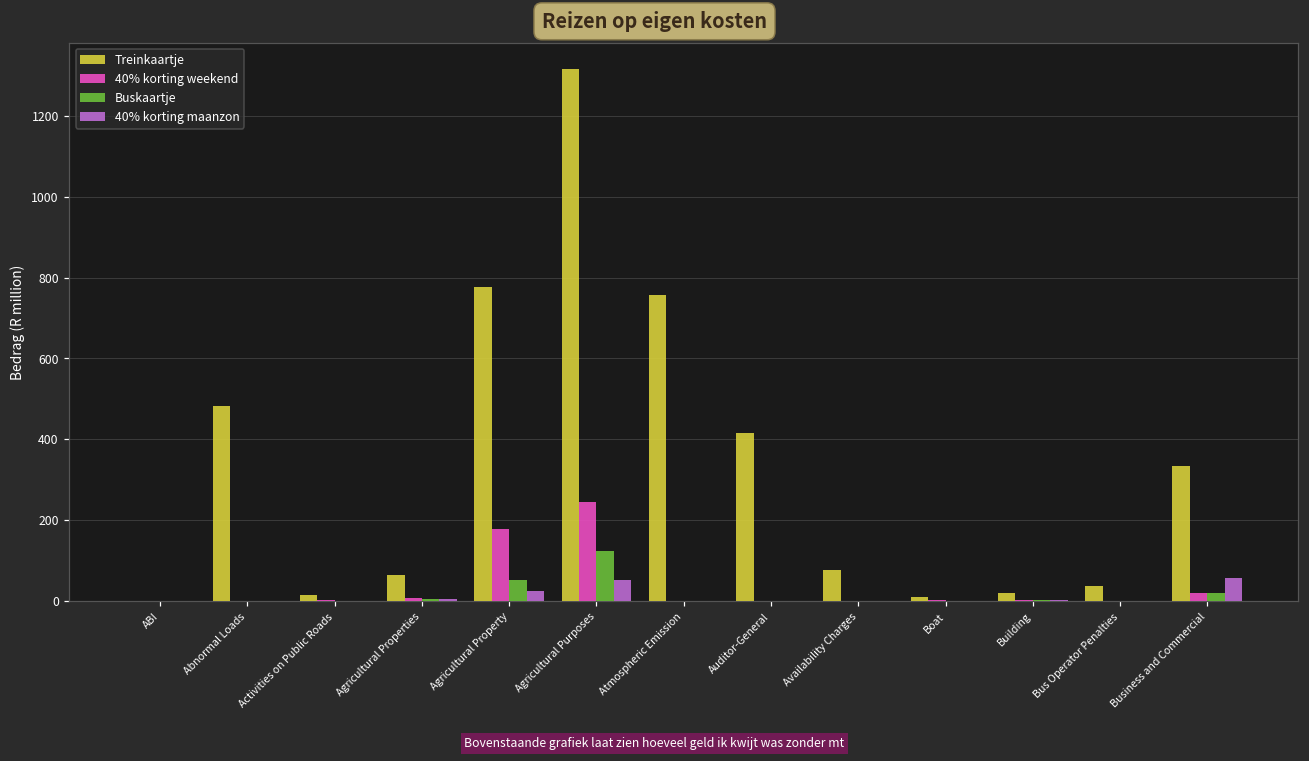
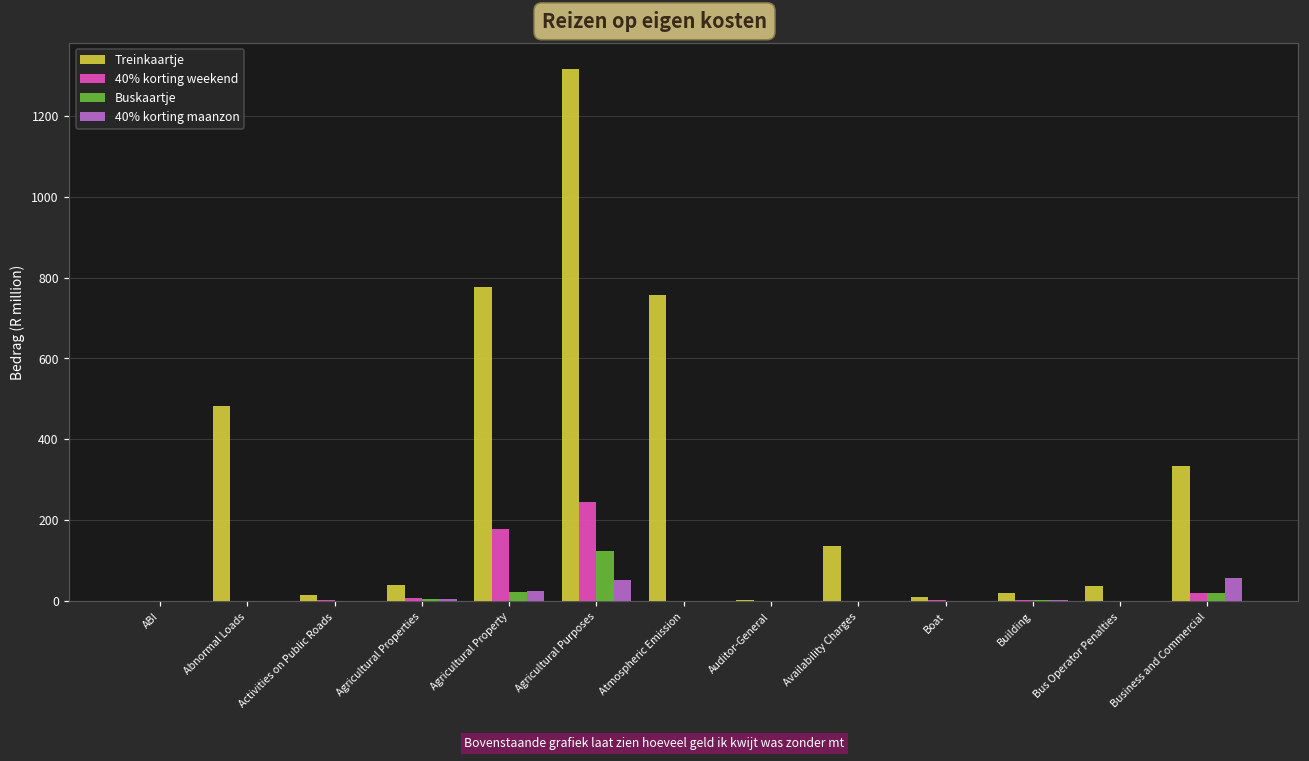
Treinkaartje, Agricultural Properties: 60 -> 40
Buskaartje, Agricultural Property: 50 -> 20
Treinkaartje, Auditor-General: 420 -> 0
Treinkaartje, Availability Charges: 80 -> 140
